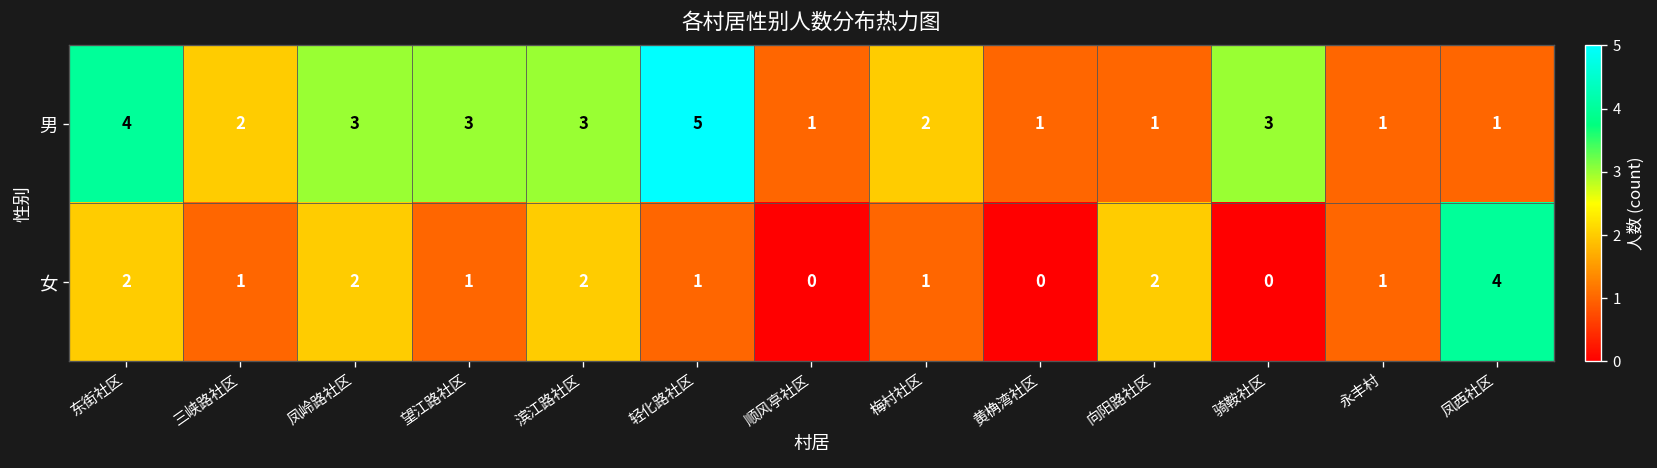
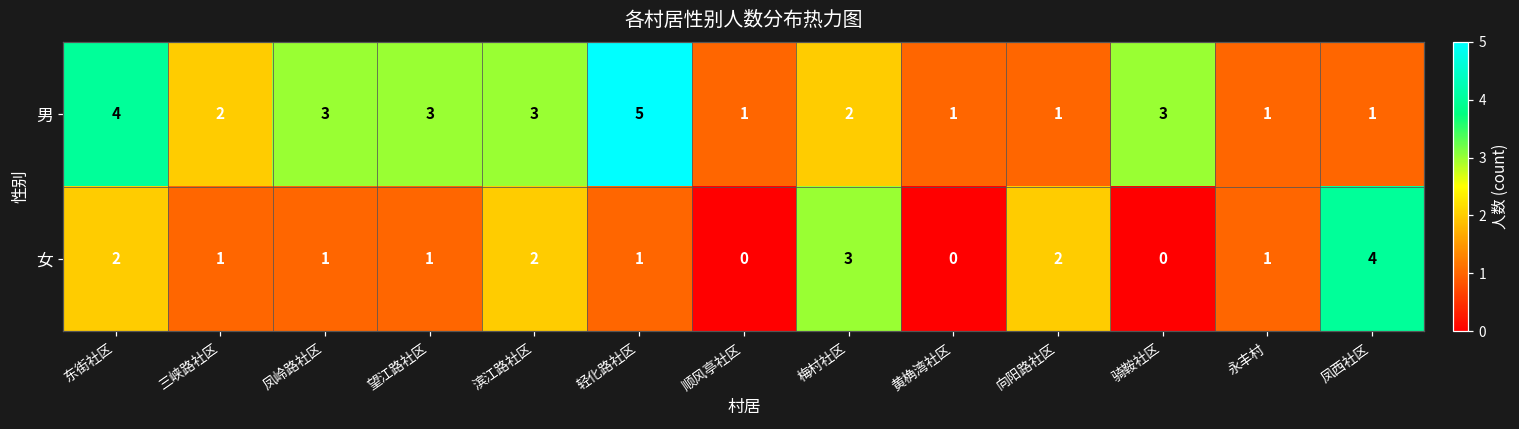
女, 凤岭路社区: 2 -> 1
女, 梅村社区: 1 -> 3
